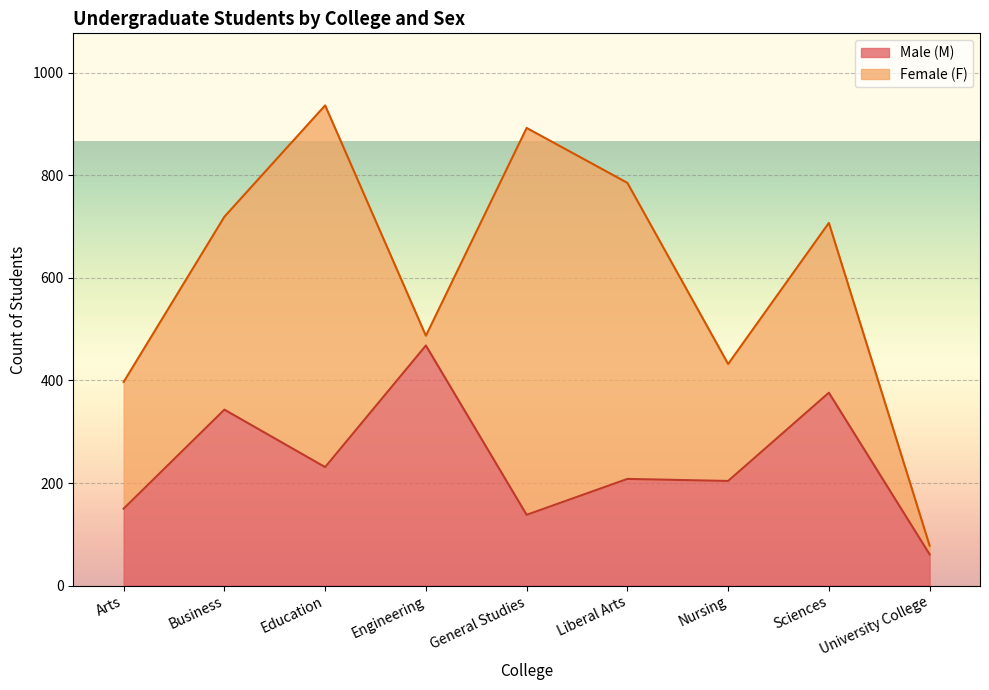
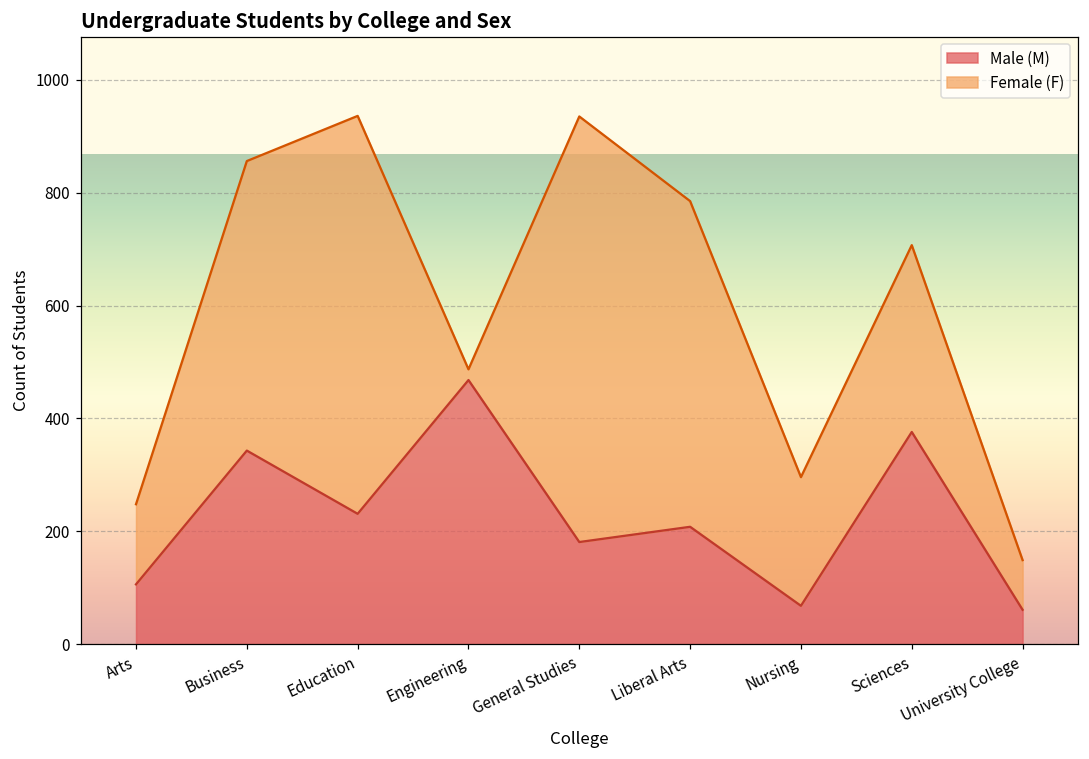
Male (M), Arts: 150 -> 110
Female (F), Arts: 250 -> 140
Female (F), Business: 380 -> 510
Male (M), General Studies: 140 -> 180
Male (M), Nursing: 200 -> 70
Female (F), University College: 20 -> 90
